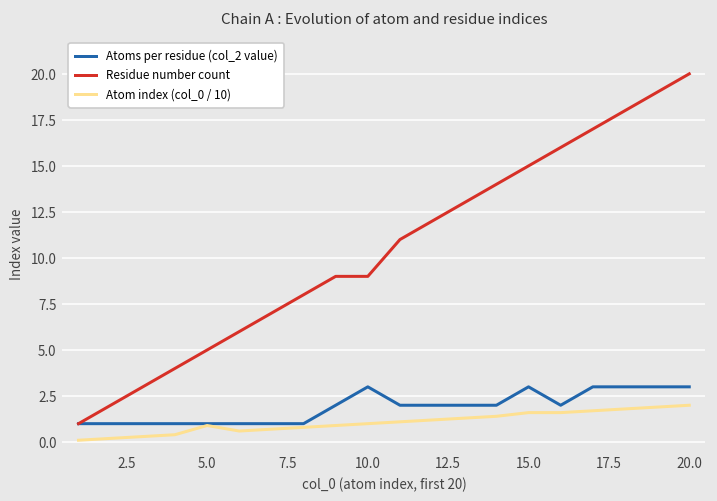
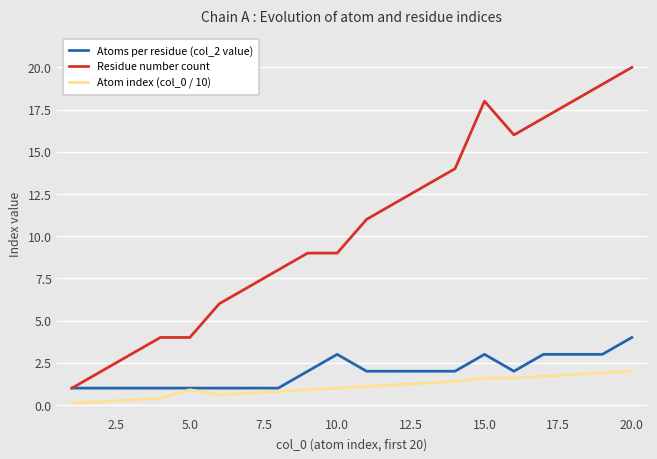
Residue number count, 5.0: 5 -> 4
Residue number count, 15.0: 15 -> 18
Atoms per residue (col_2 value), 20.0: 3 -> 4
